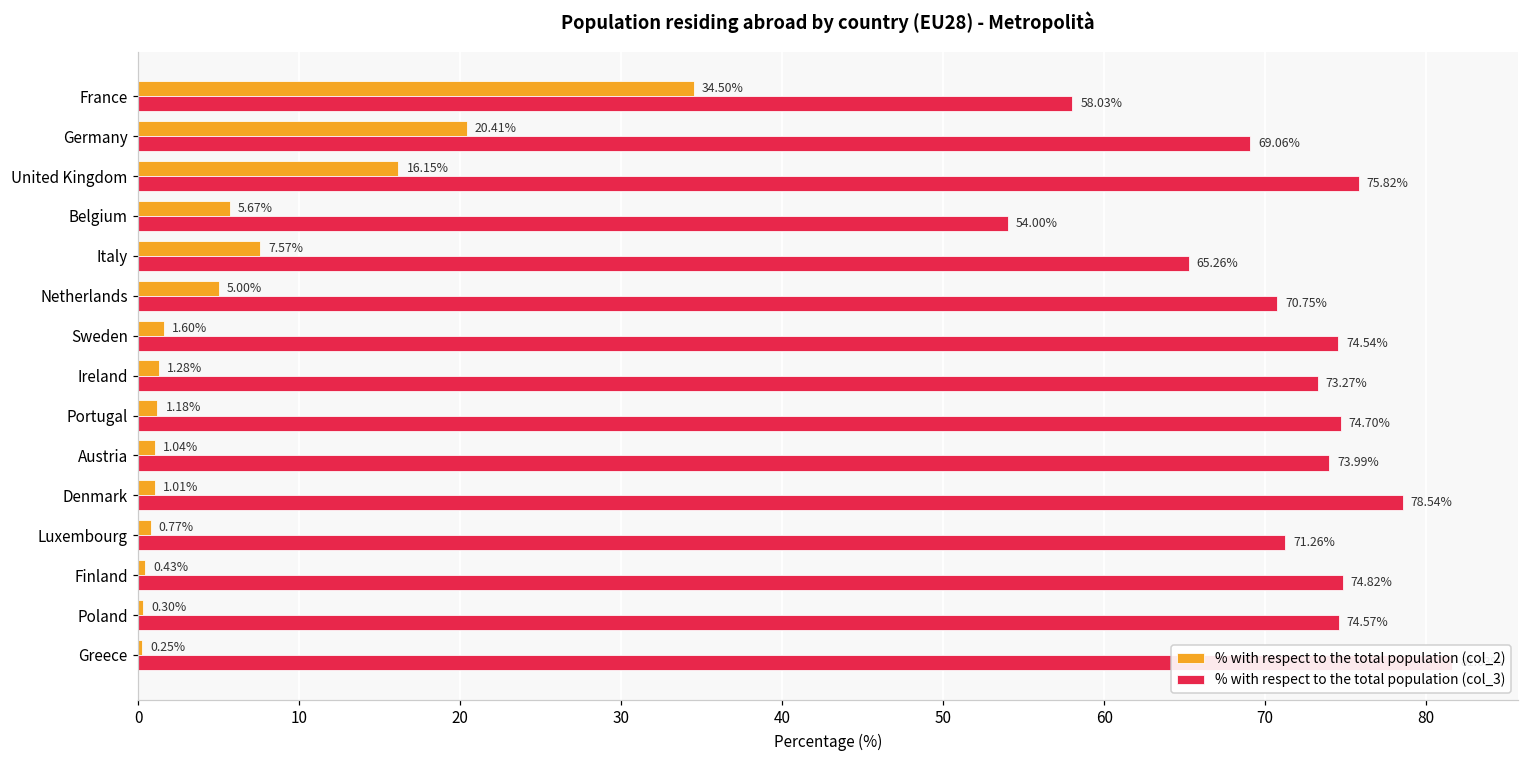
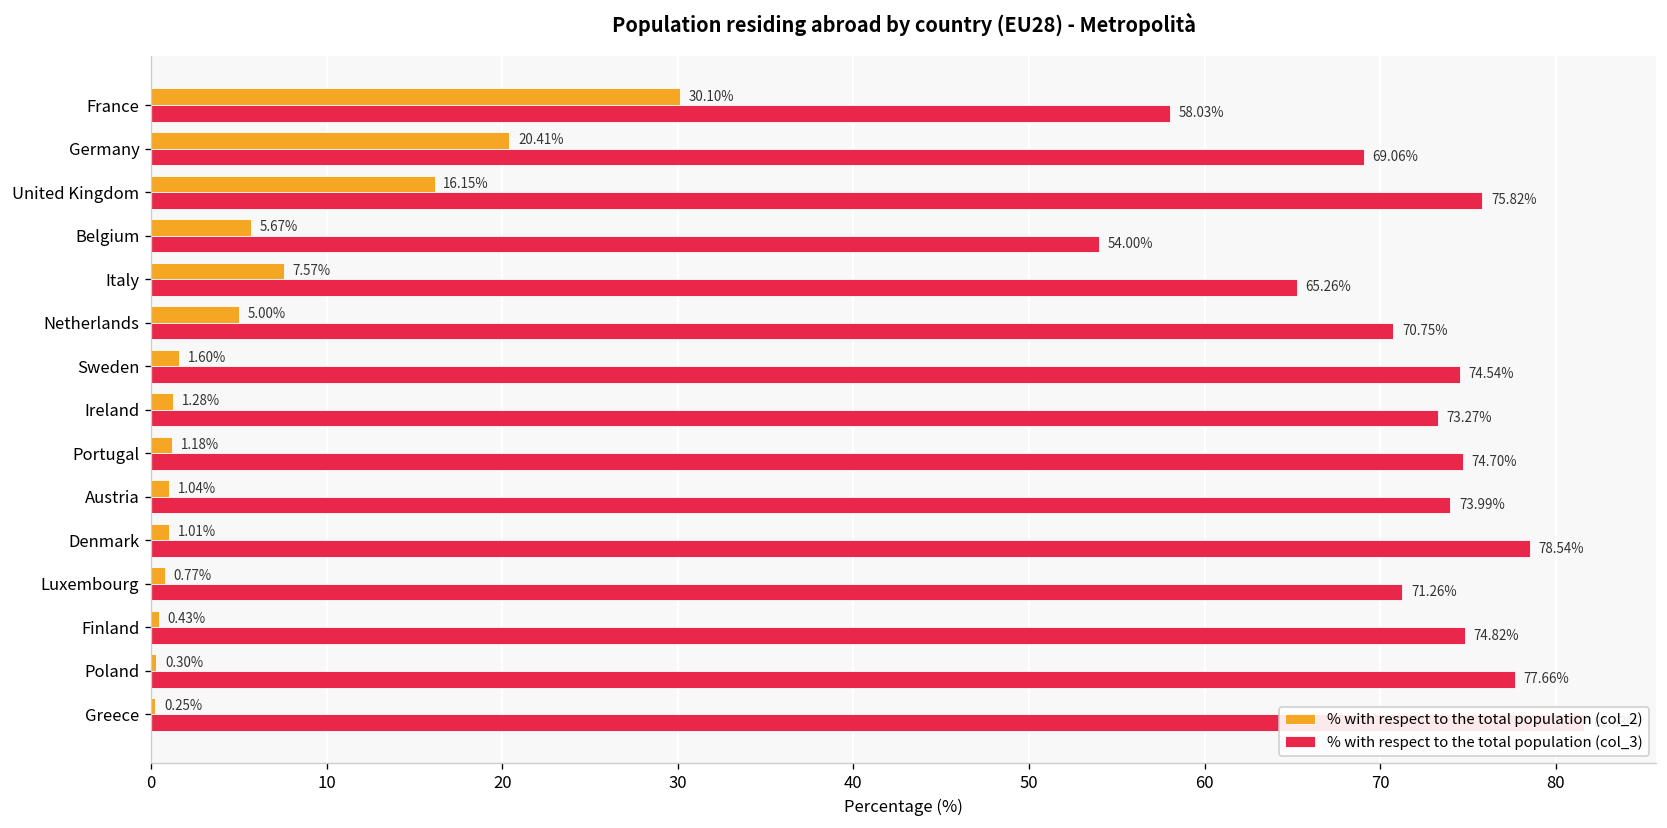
% with respect to the total population (col_2), France: 34.50% -> 30.10%
% with respect to the total population (col_3), Poland: 74.57% -> 77.66%
